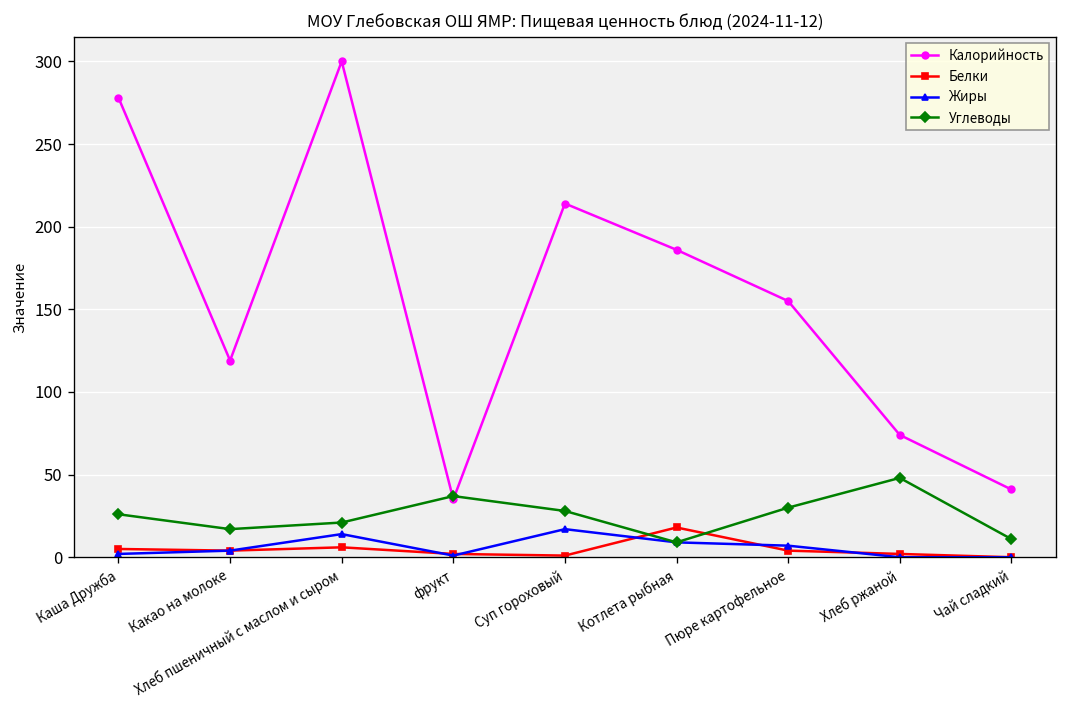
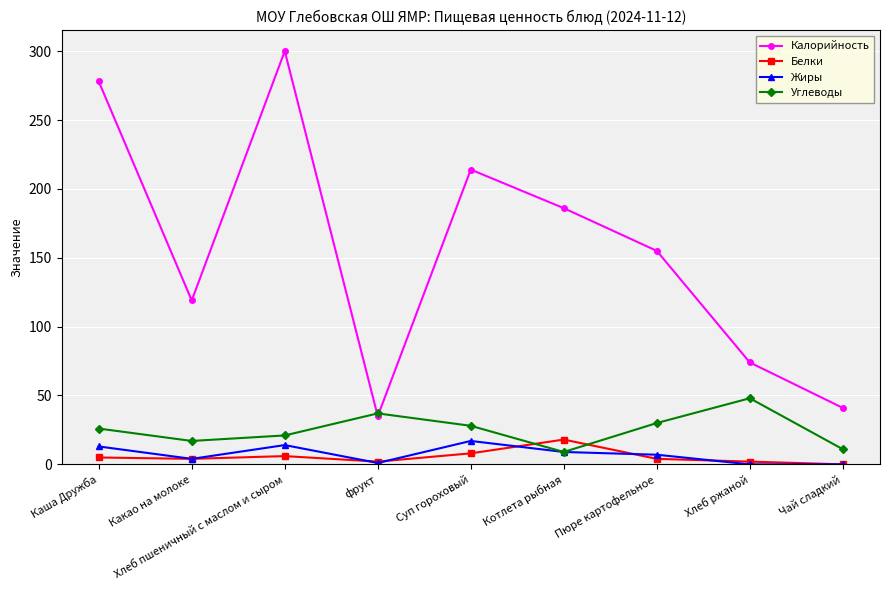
Жиры, Каша Дружба: 2 -> 13
Белки, Суп гороховый: 1 -> 8
